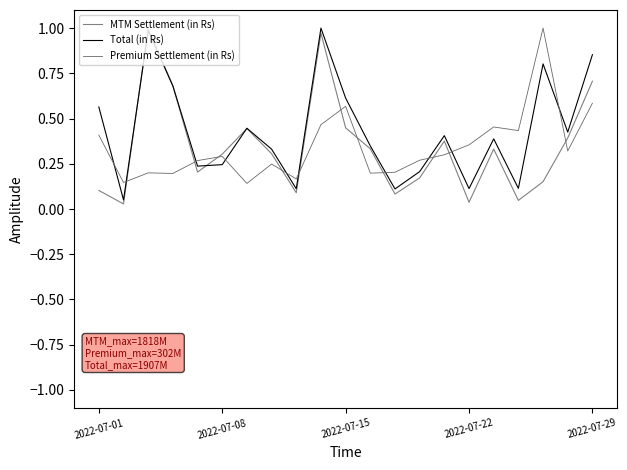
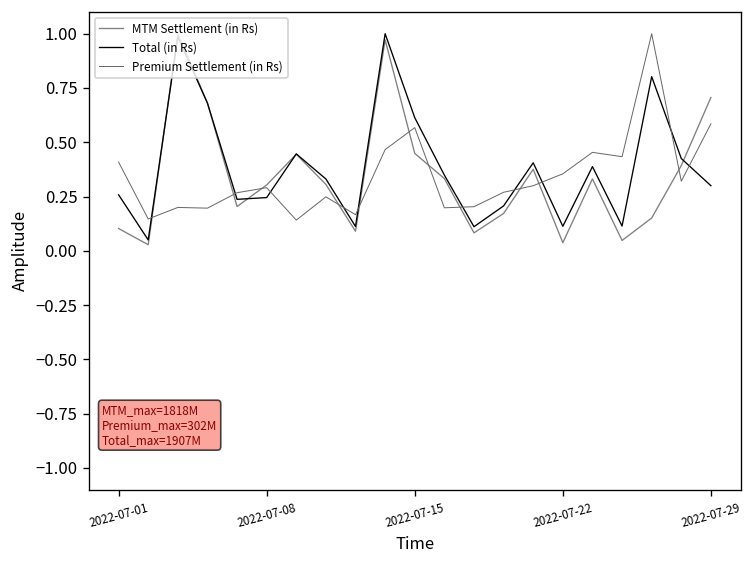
Total (in Rs), 2022-07-01: 0.56 -> 0.26
Total (in Rs), 2022-07-29: 0.85 -> 0.30
